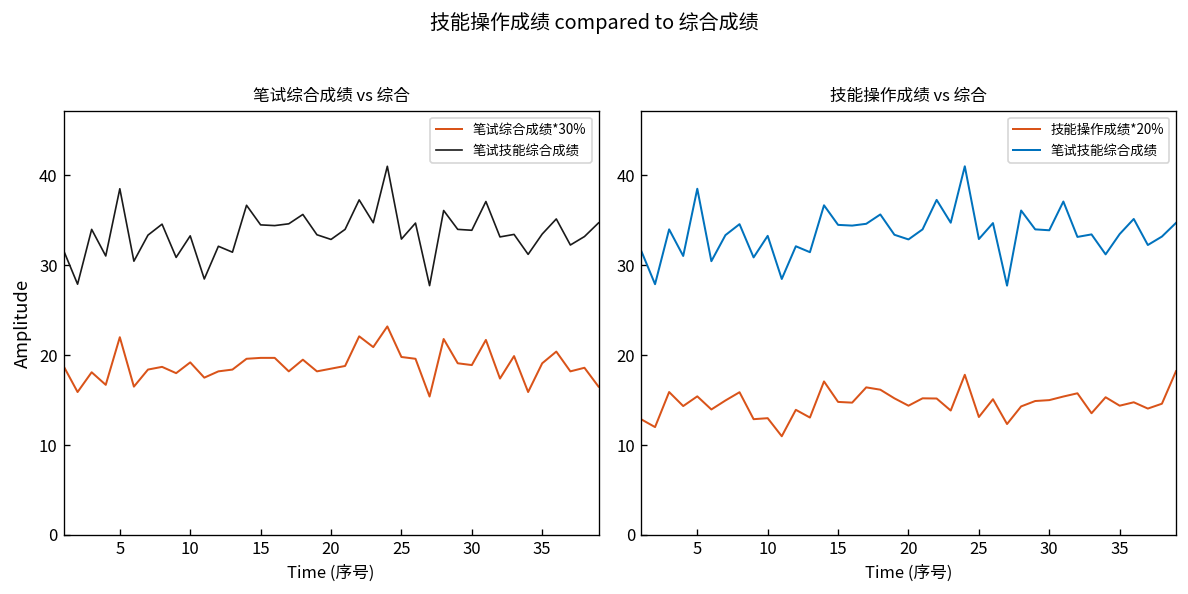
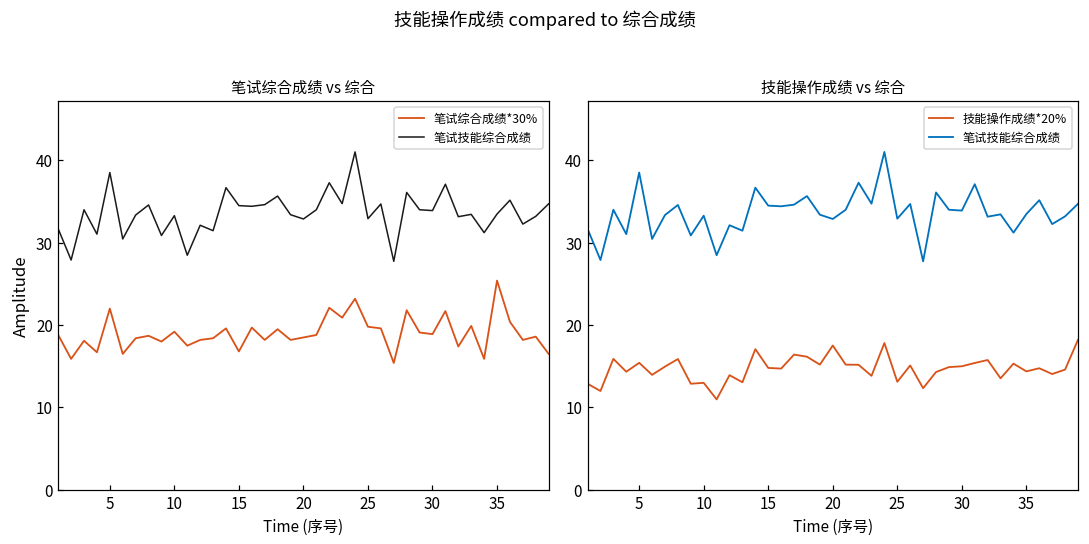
笔试综合成绩 vs 综合, 笔试综合成绩*30%, 15: 20 -> 17
笔试综合成绩 vs 综合, 笔试综合成绩*30%, 35: 19 -> 25
技能操作成绩 vs 综合, 技能操作成绩*20%, 20: 14 -> 18
